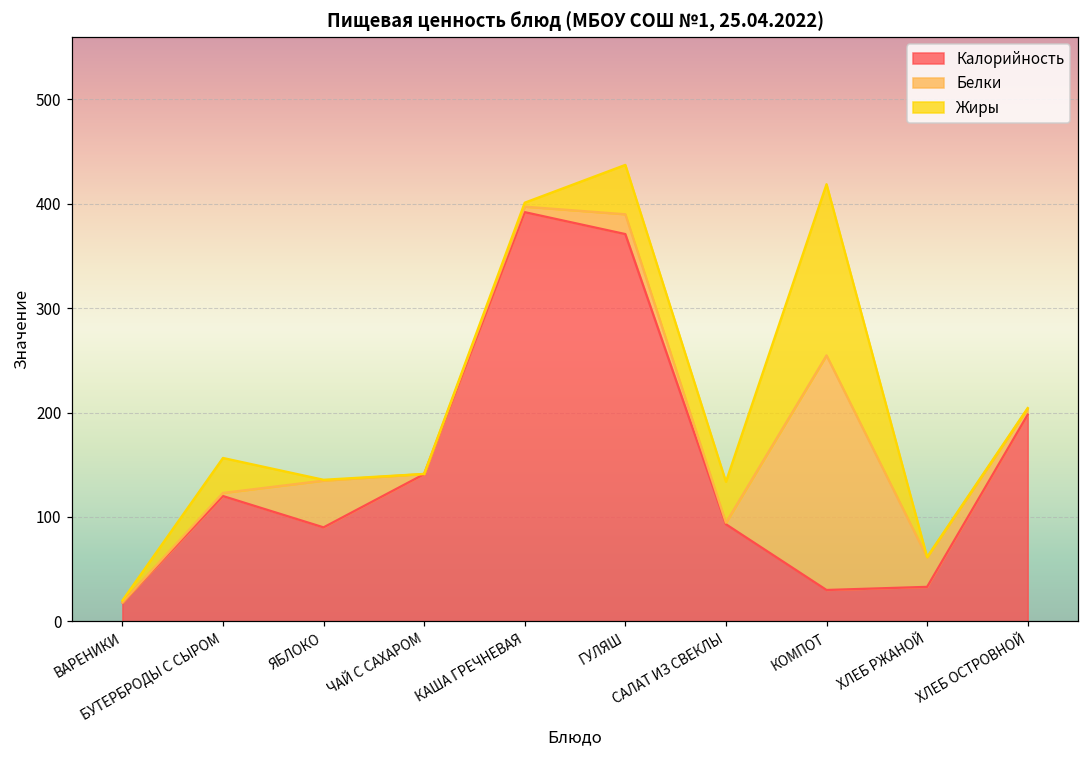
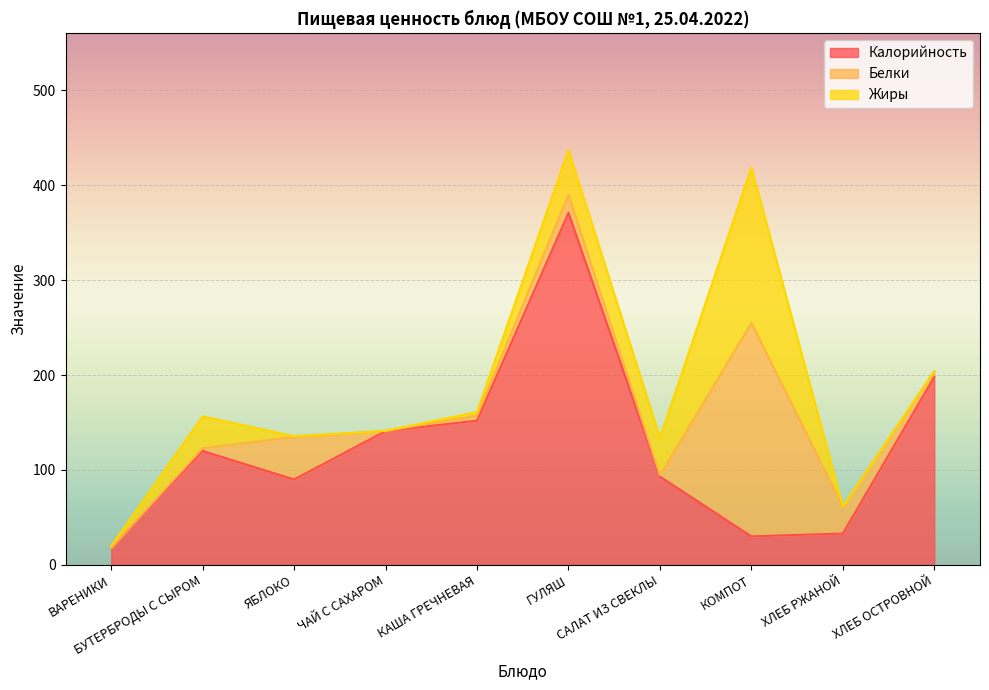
Калорийность, КАША ГРЕЧНЕВАЯ: 390 -> 150
